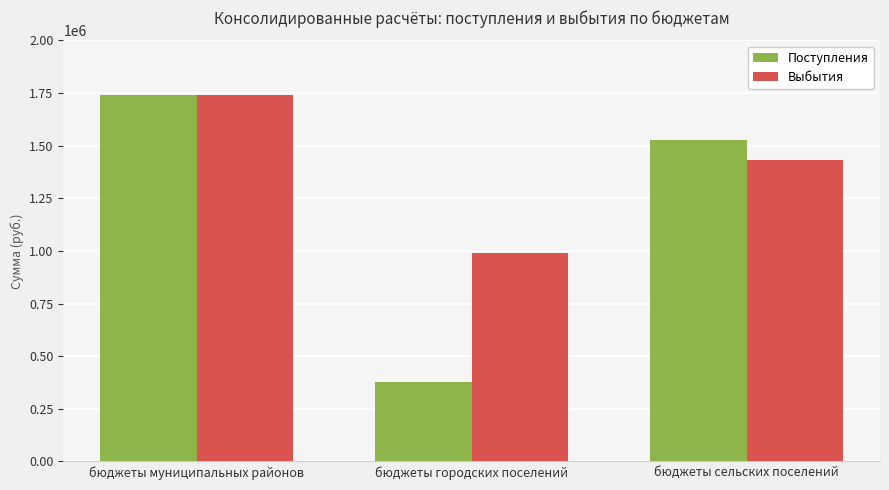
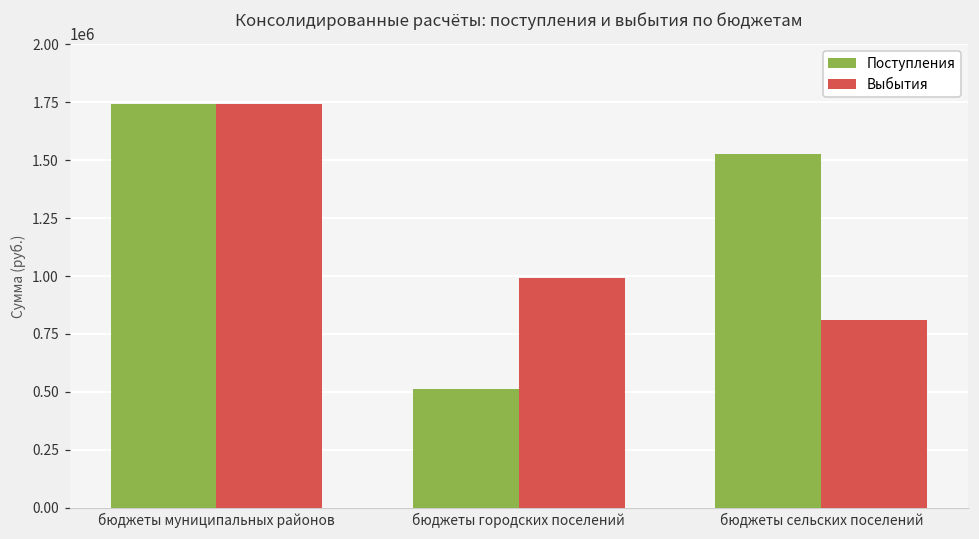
Поступления, бюджеты городских поселений: 380000 -> 510000
Выбытия, бюджеты сельских поселений: 1430000 -> 810000
